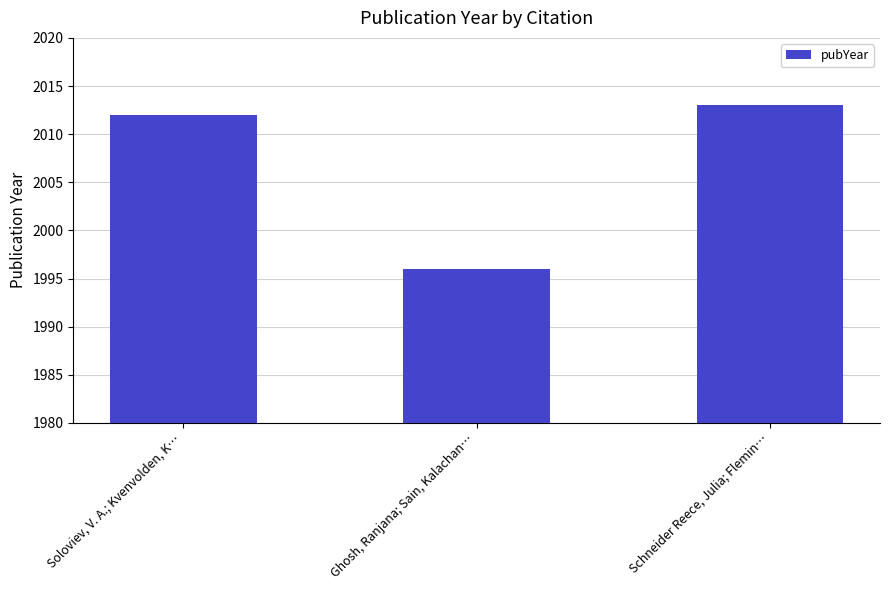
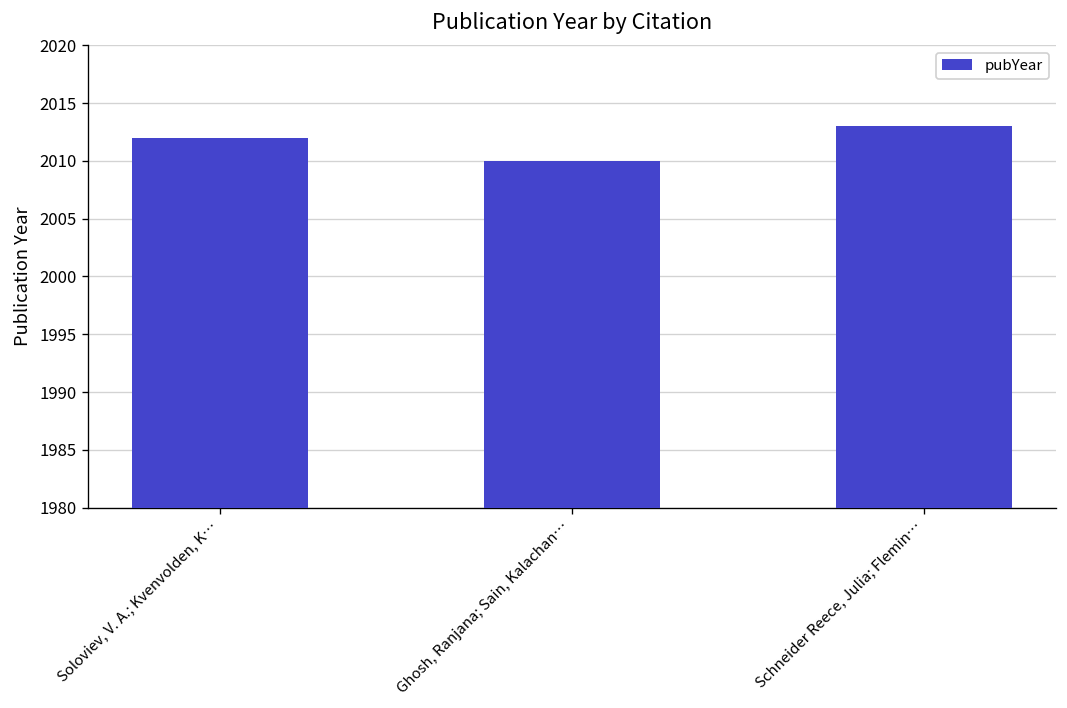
Ghosh, Ranjana; Sain, Kalachan…: 1996 -> 2010
